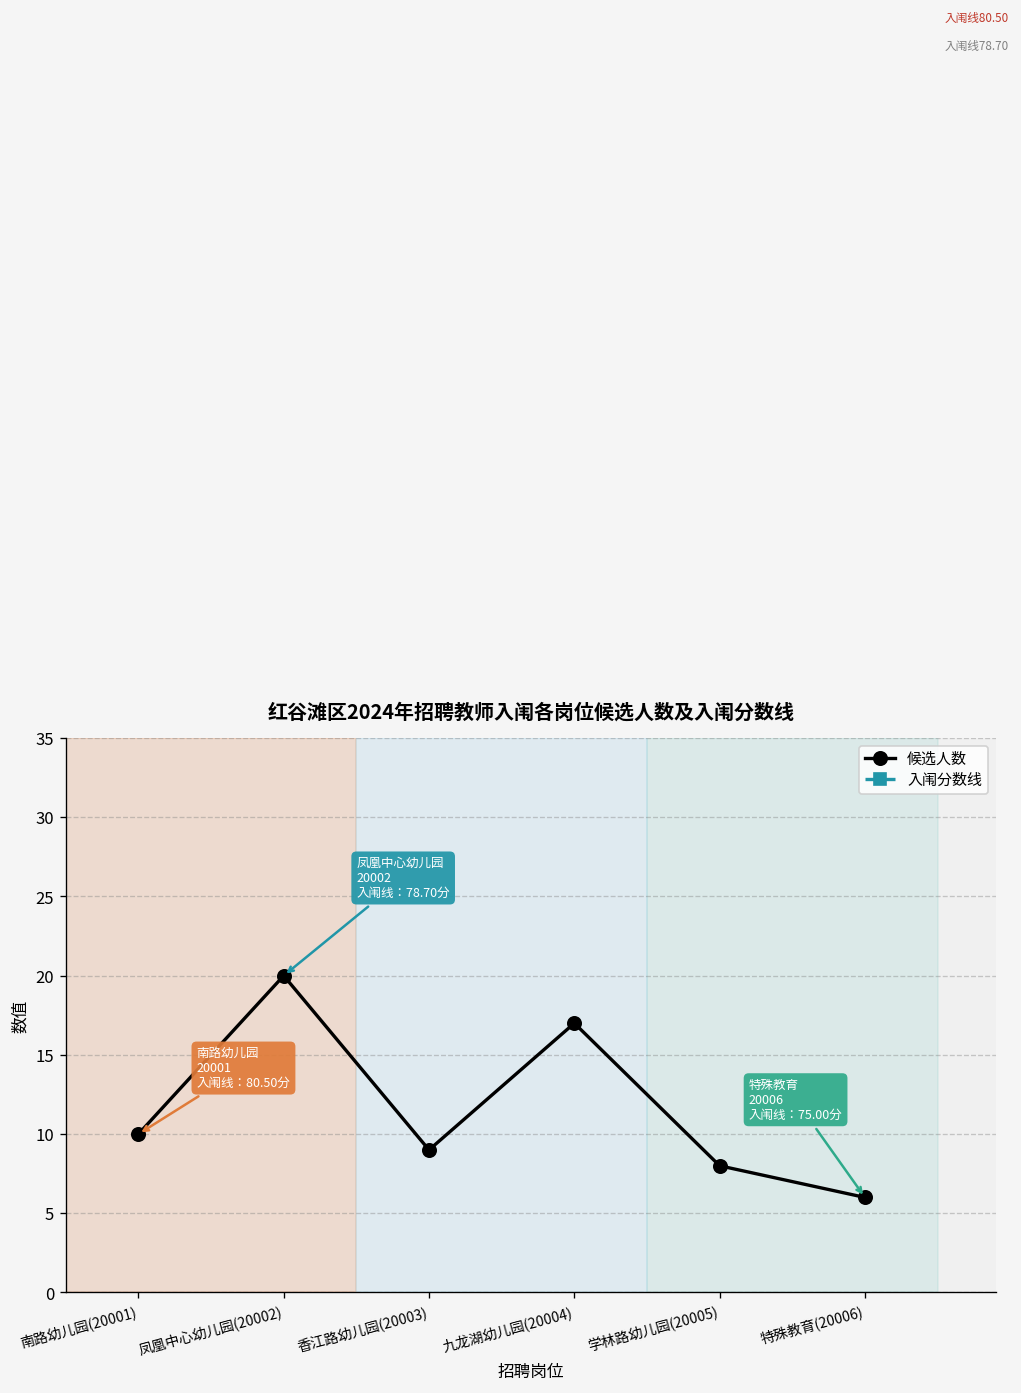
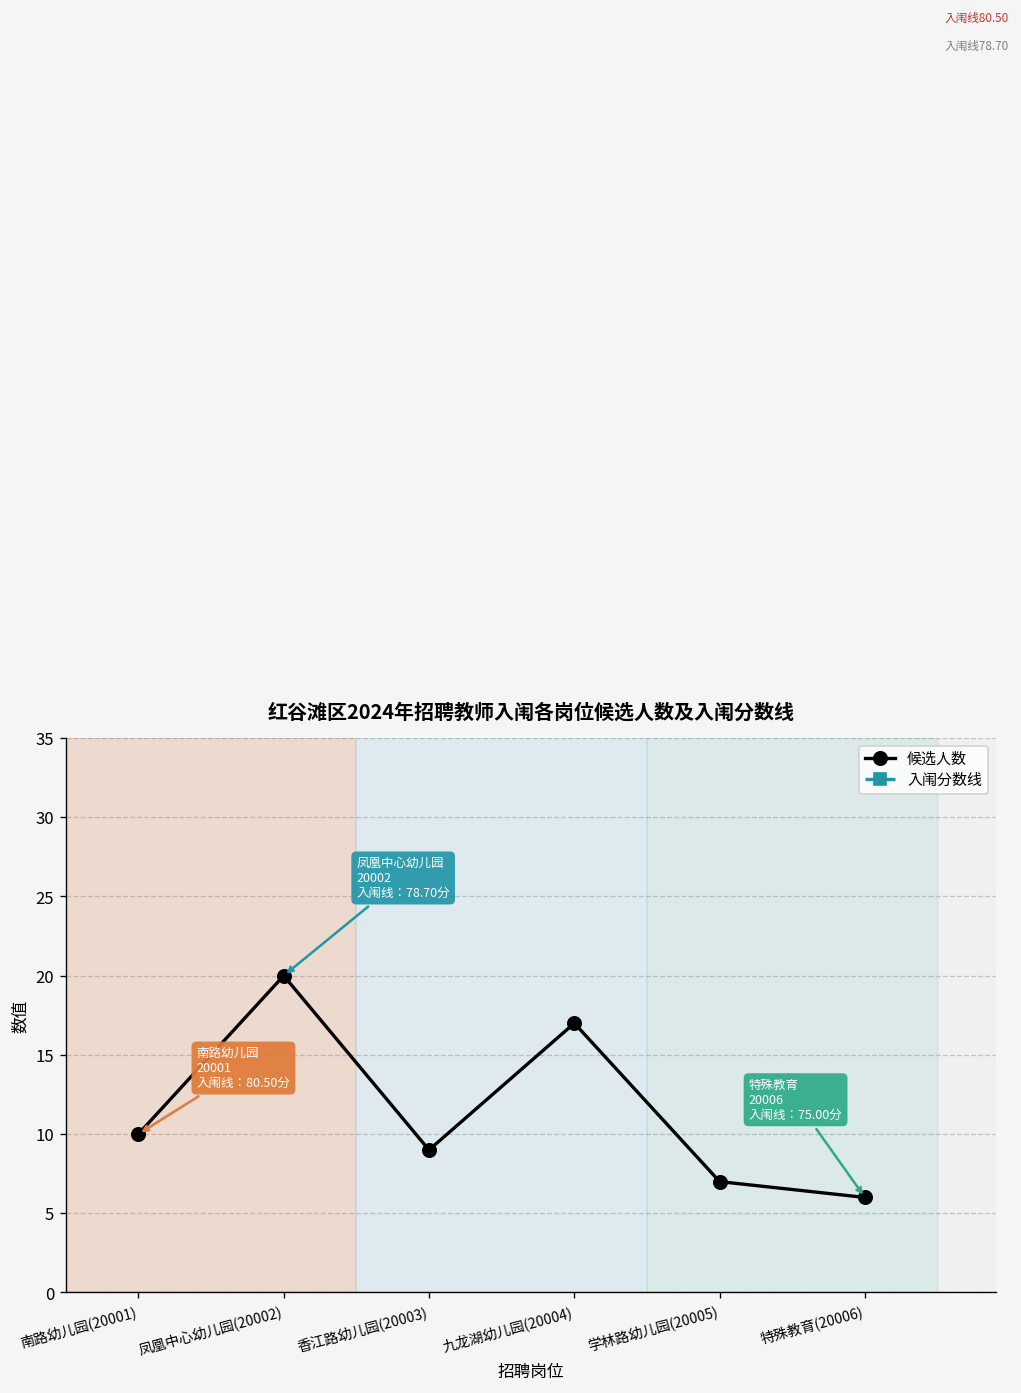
候选人数, 学林路幼儿园(20005): 8 -> 7
